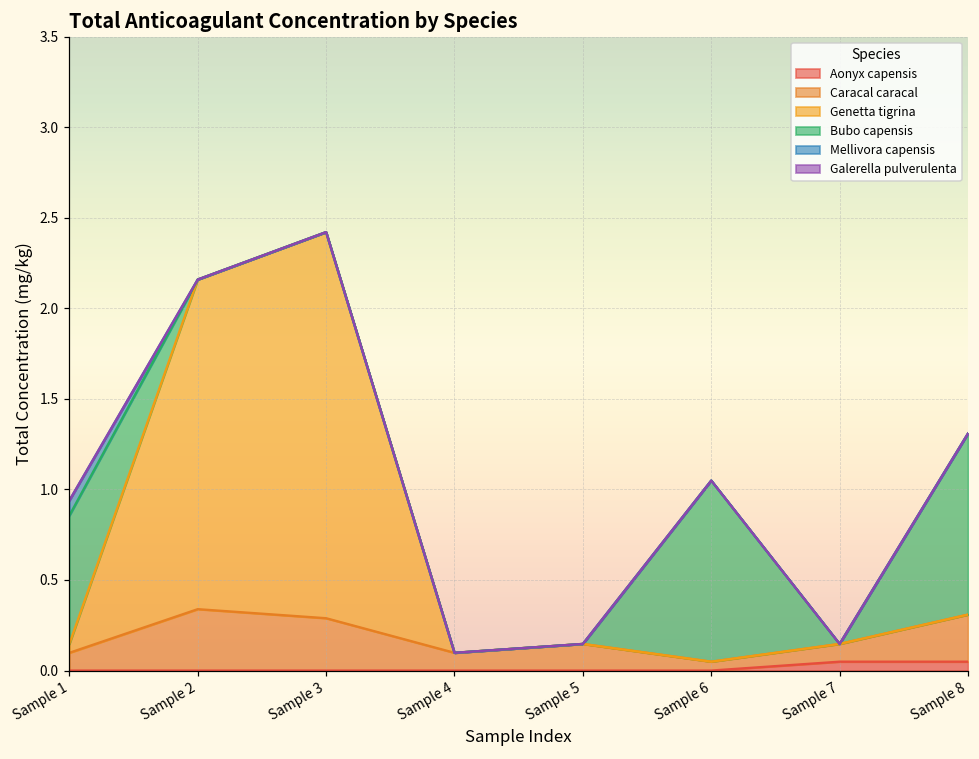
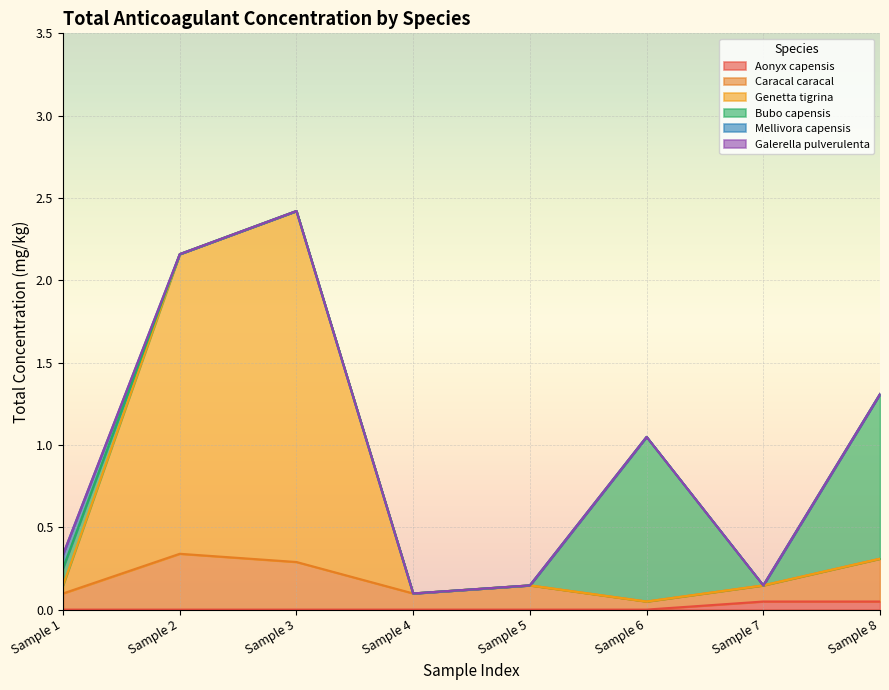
Bubo capensis, Sample 1: 0.71 -> 0.10
